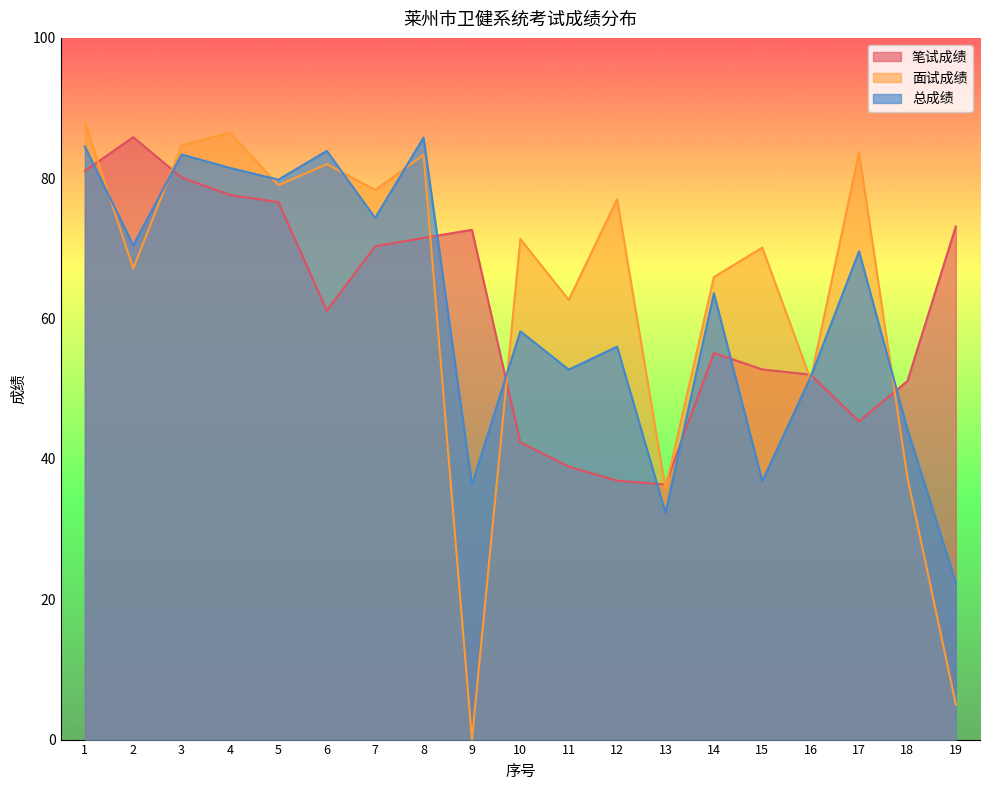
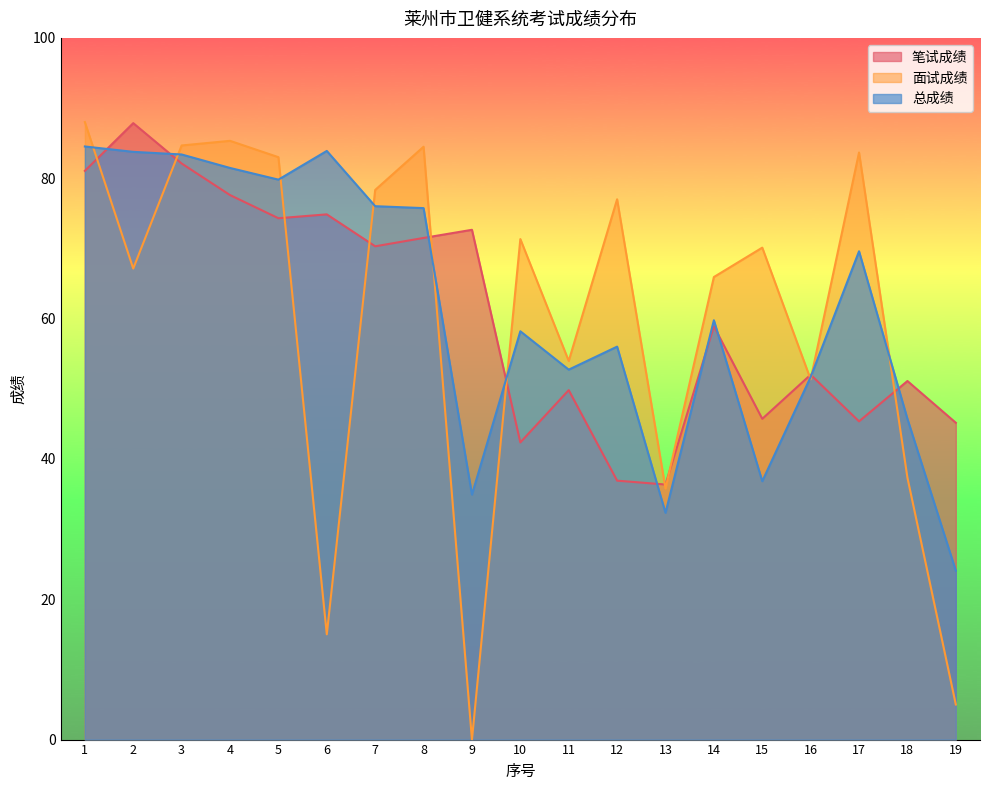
笔试成绩, 2: 86 -> 88
总成绩, 2: 70 -> 84
笔试成绩, 3: 80 -> 82
面试成绩, 4: 86 -> 85
笔试成绩, 5: 77 -> 74
面试成绩, 5: 79 -> 83
笔试成绩, 6: 61 -> 75
面试成绩, 6: 82 -> 15
总成绩, 7: 74 -> 76
面试成绩, 8: 83 -> 84
总成绩, 8: 86 -> 76
总成绩, 9: 36 -> 35
笔试成绩, 11: 39 -> 50
面试成绩, 11: 63 -> 54
笔试成绩, 14: 55 -> 59
总成绩, 14: 64 -> 60
笔试成绩, 15: 53 -> 46
总成绩, 18: 44 -> 46
笔试成绩, 19: 73 -> 45
总成绩, 19: 22 -> 24
